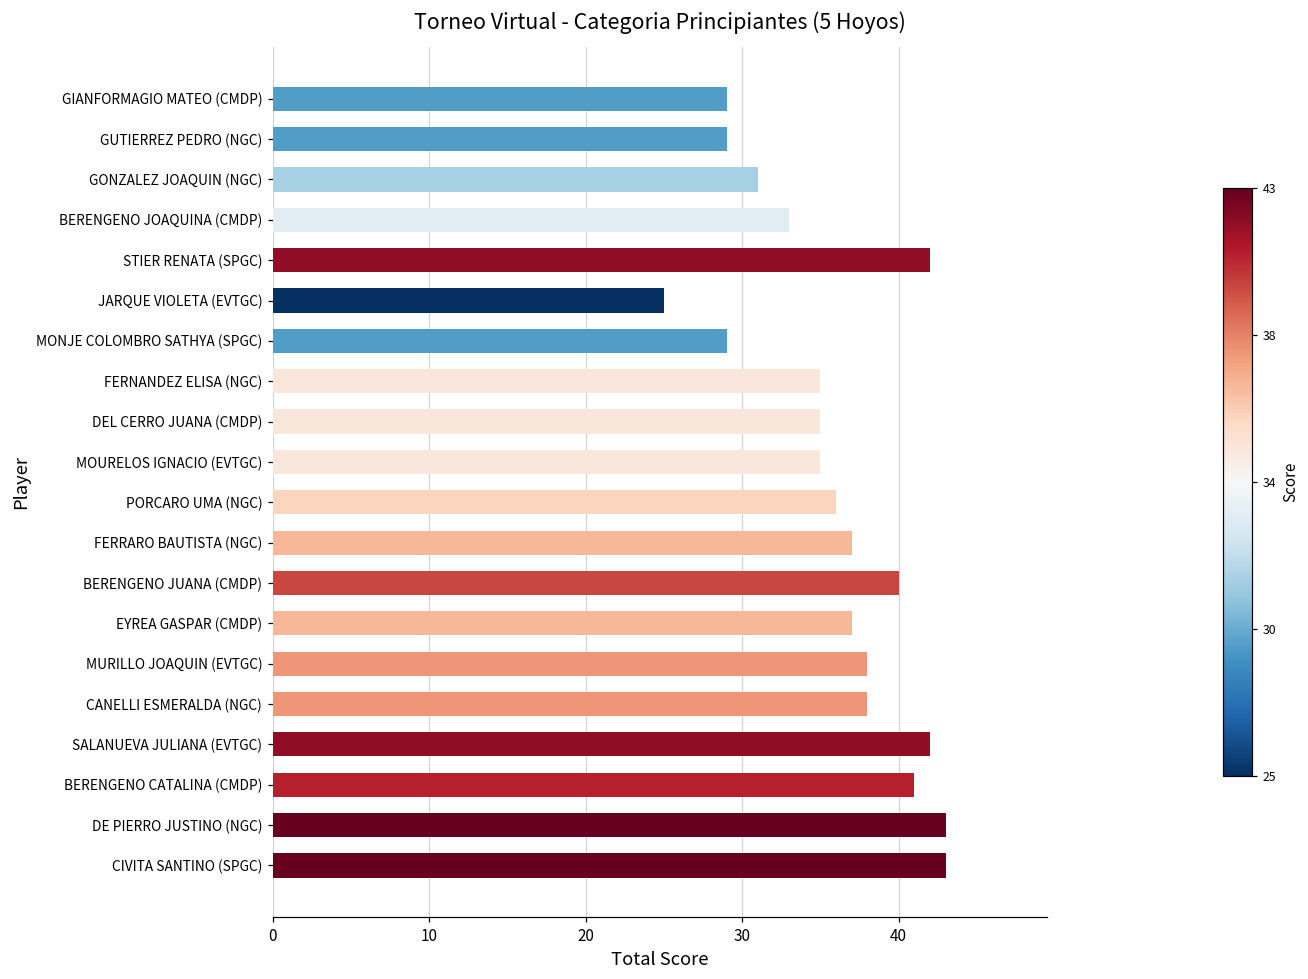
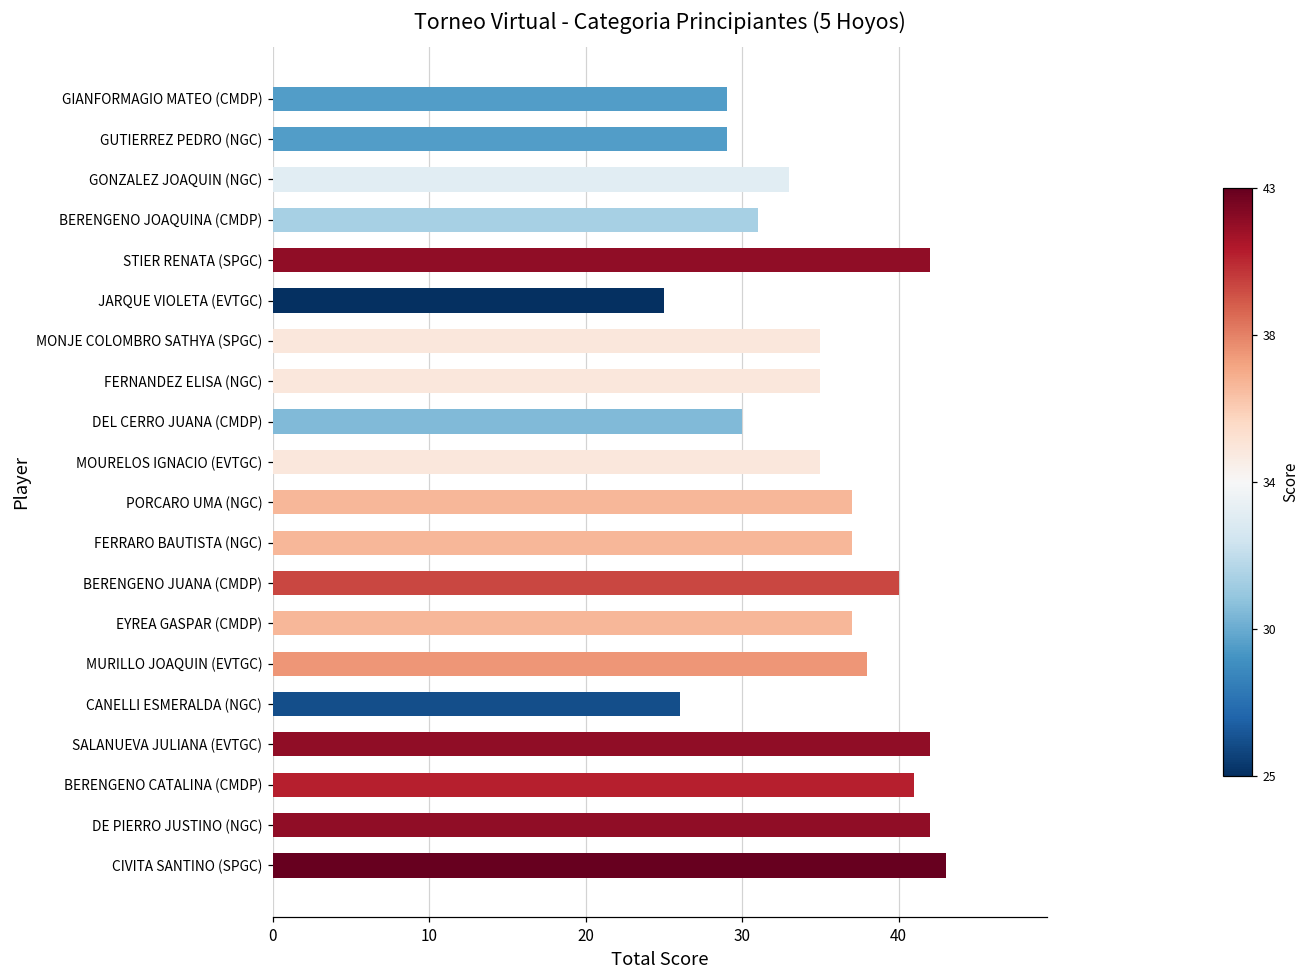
GONZALEZ JOAQUIN (NGC): 31 -> 33
BERENGENO JOAQUINA (CMDP): 33 -> 31
MONJE COLOMBRO SATHYA (SPGC): 29 -> 35
DEL CERRO JUANA (CMDP): 35 -> 30
PORCARO UMA (NGC): 36 -> 37
CANELLI ESMERALDA (NGC): 38 -> 26
DE PIERRO JUSTINO (NGC): 43 -> 42
